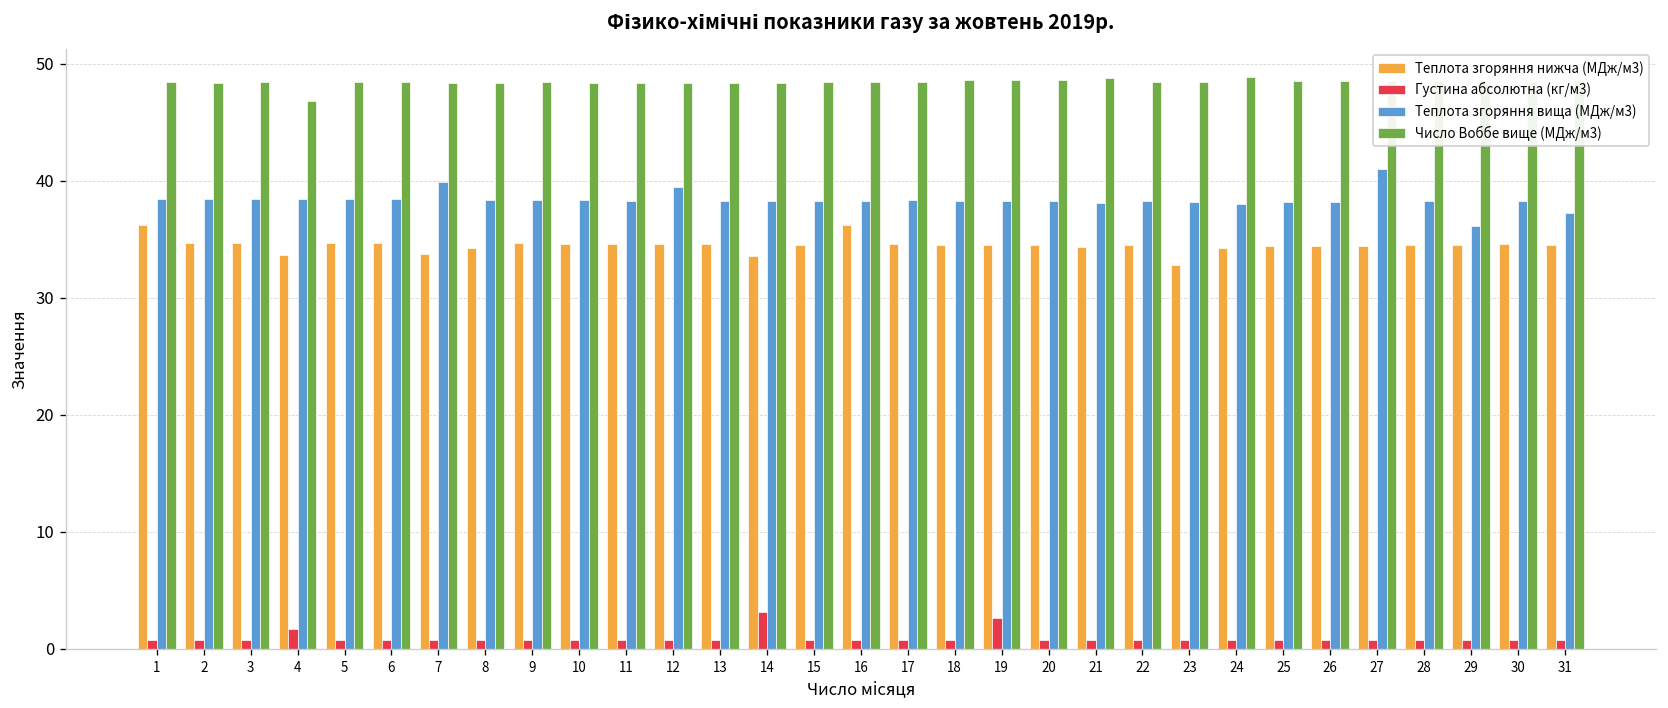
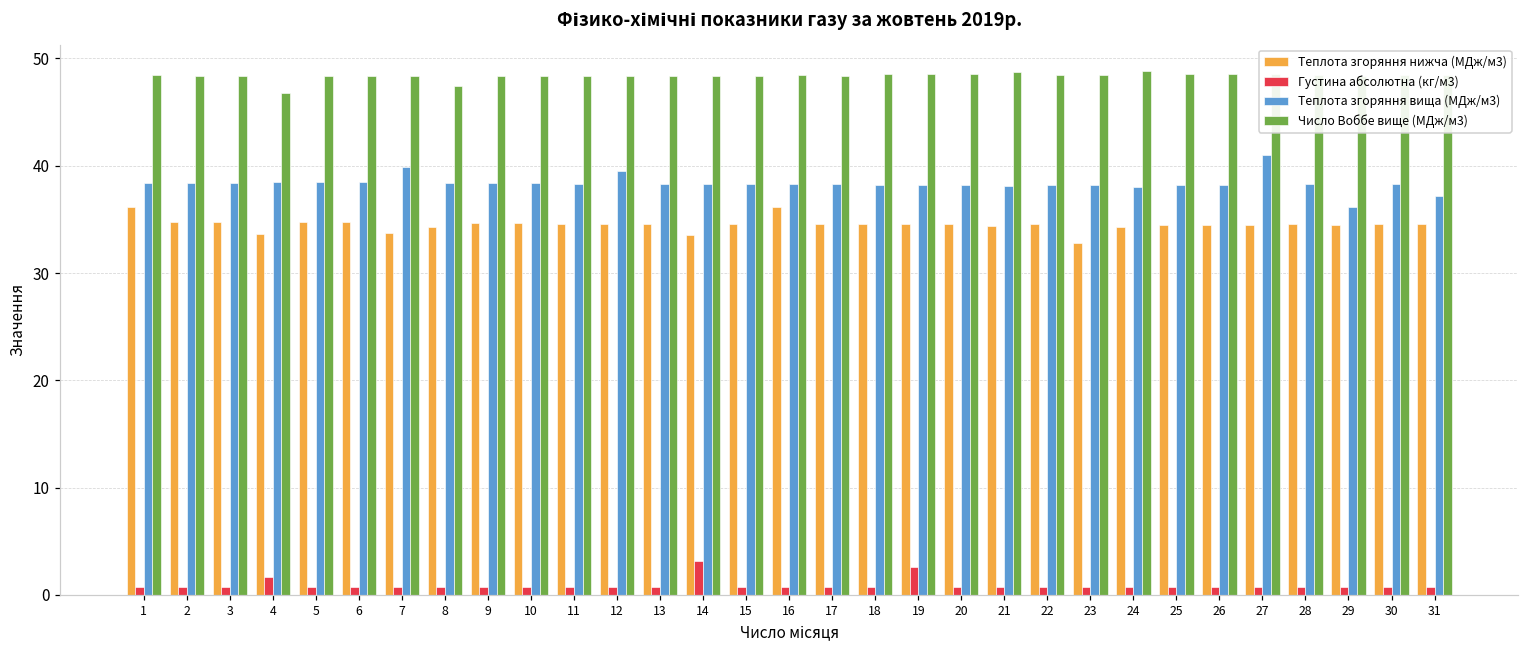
Число Воббе вище (МДж/м3), 8: 48 -> 47
